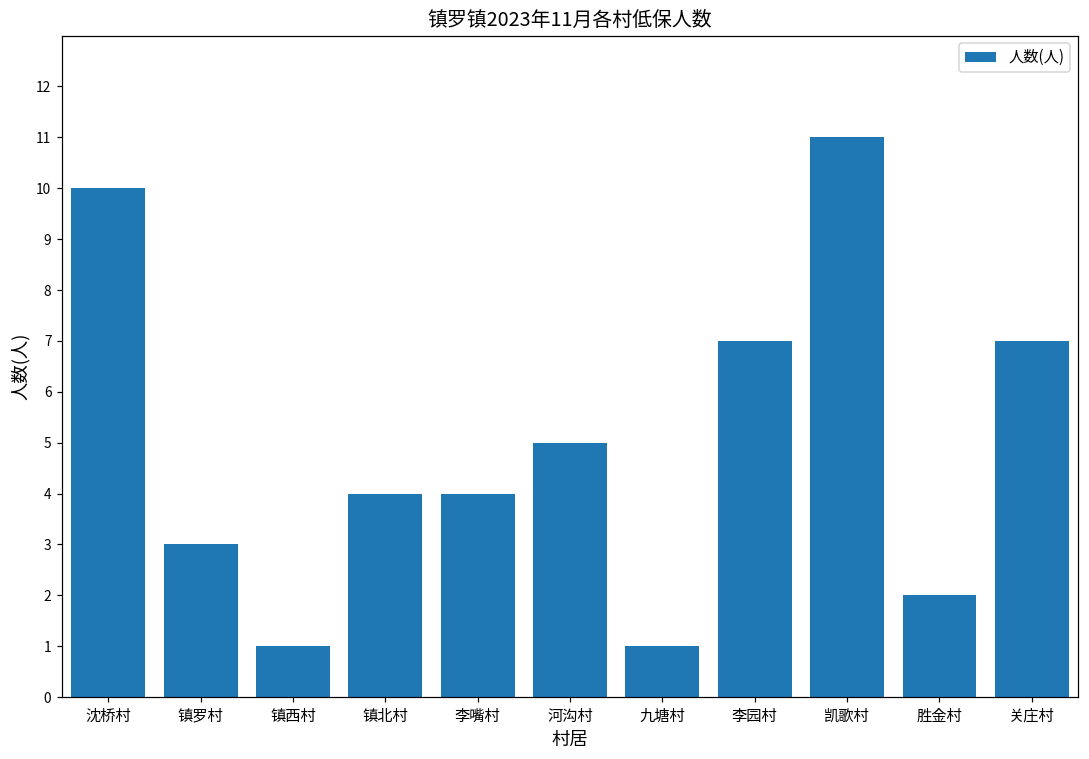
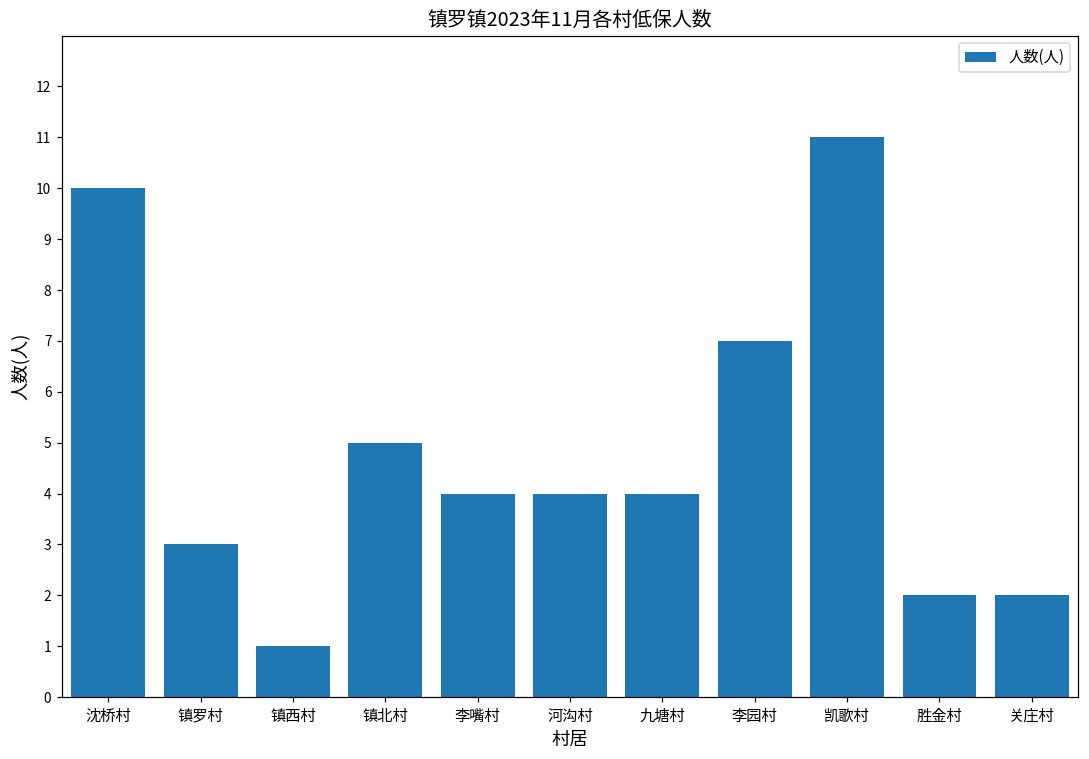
镇北村: 4 -> 5
河沟村: 5 -> 4
九塘村: 1 -> 4
关庄村: 7 -> 2
